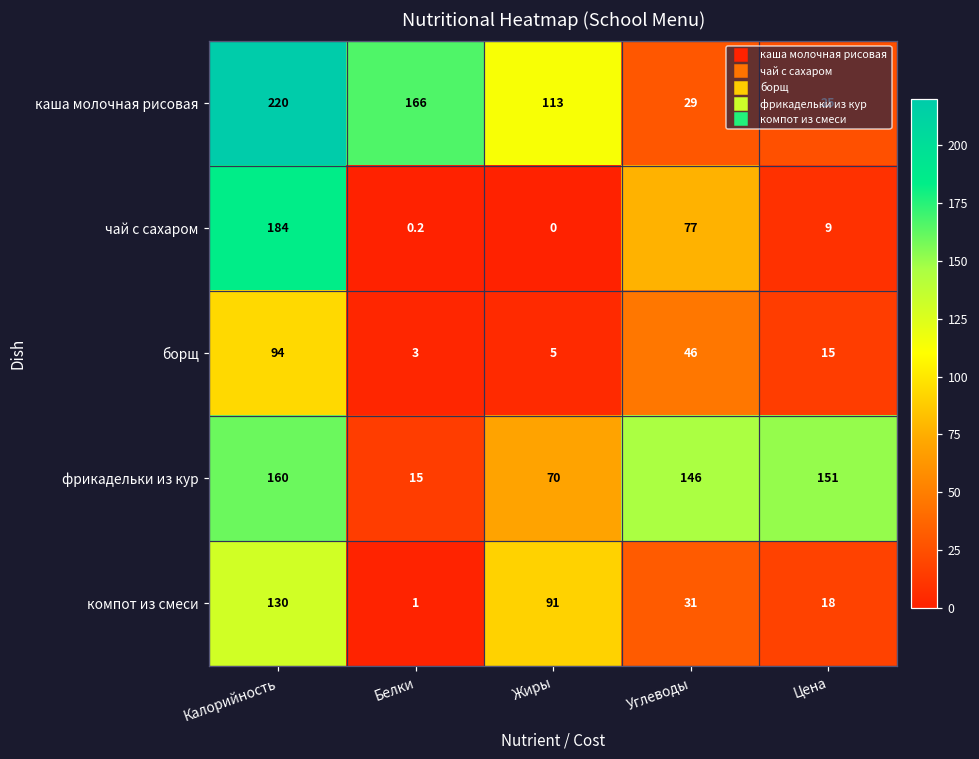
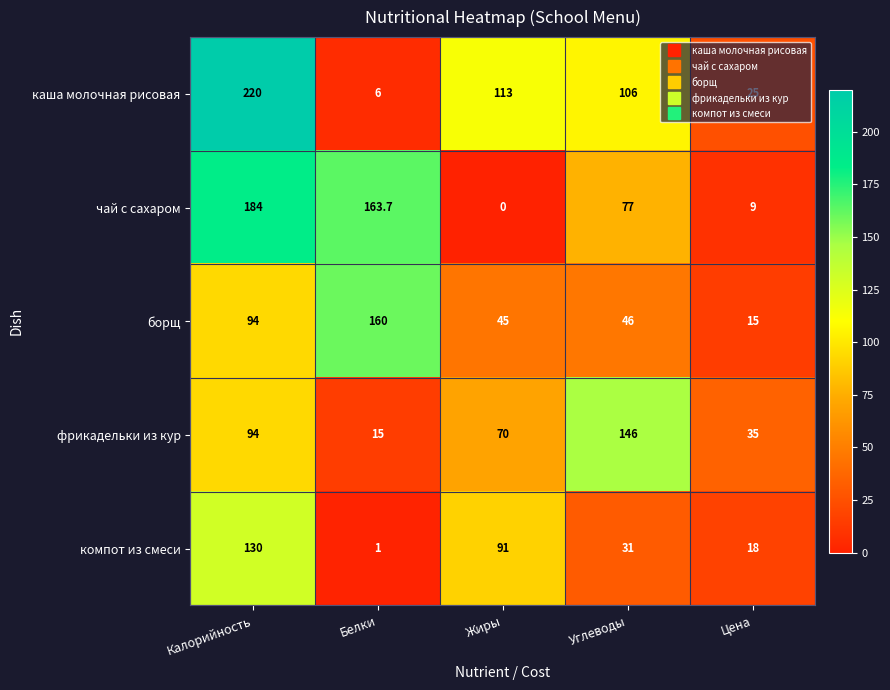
каша молочная рисовая, Белки: 166 -> 6
каша молочная рисовая, Углеводы: 29 -> 106
чай с сахаром, Белки: 0.2 -> 163.7
борщ, Белки: 3 -> 160
борщ, Жиры: 5 -> 45
фрикадельки из кур, Калорийность: 160 -> 94
фрикадельки из кур, Цена: 151 -> 35
